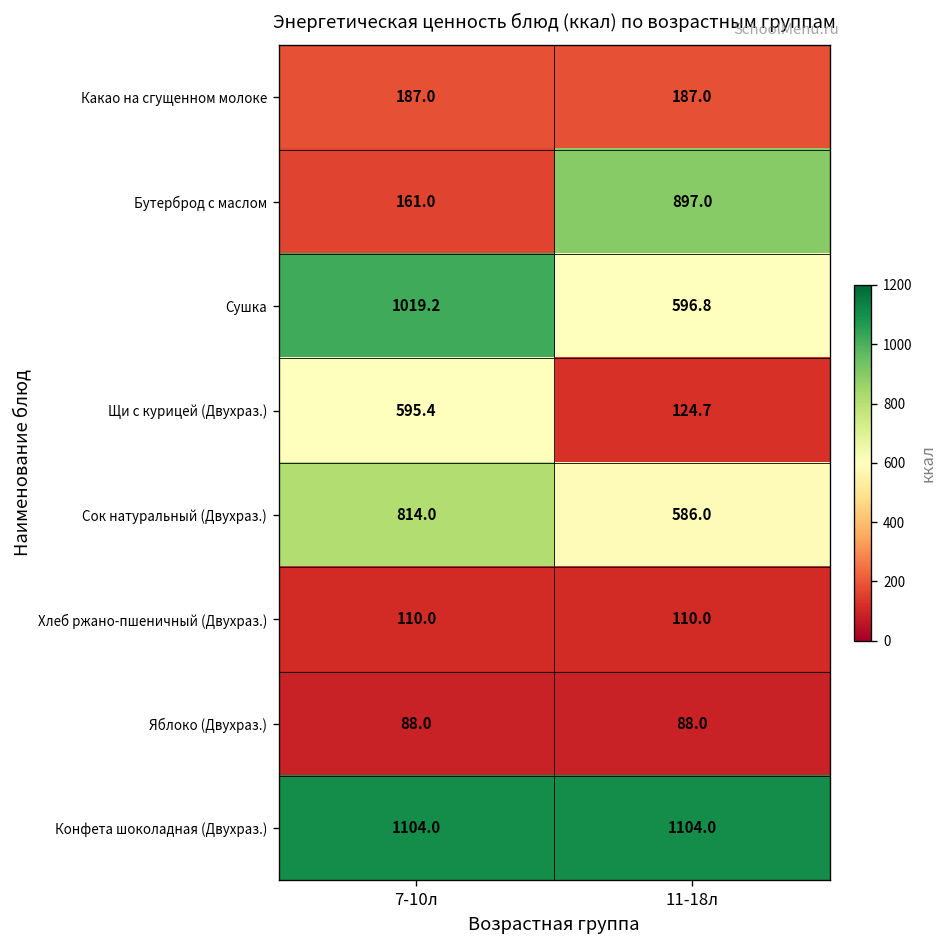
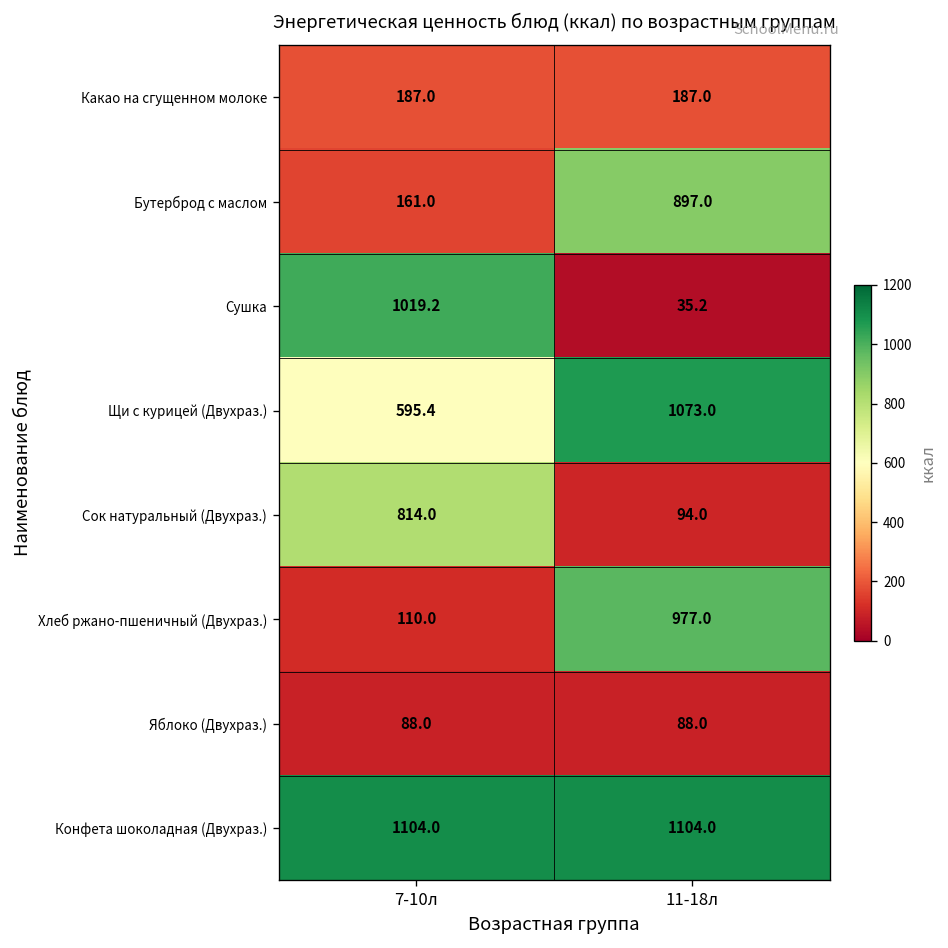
Сушка, 11-18л: 596.8 -> 35.2
Щи с курицей (Двухраз.), 11-18л: 124.7 -> 1073.0
Сок натуральный (Двухраз.), 11-18л: 586.0 -> 94.0
Хлеб ржано-пшеничный (Двухраз.), 11-18л: 110.0 -> 977.0
